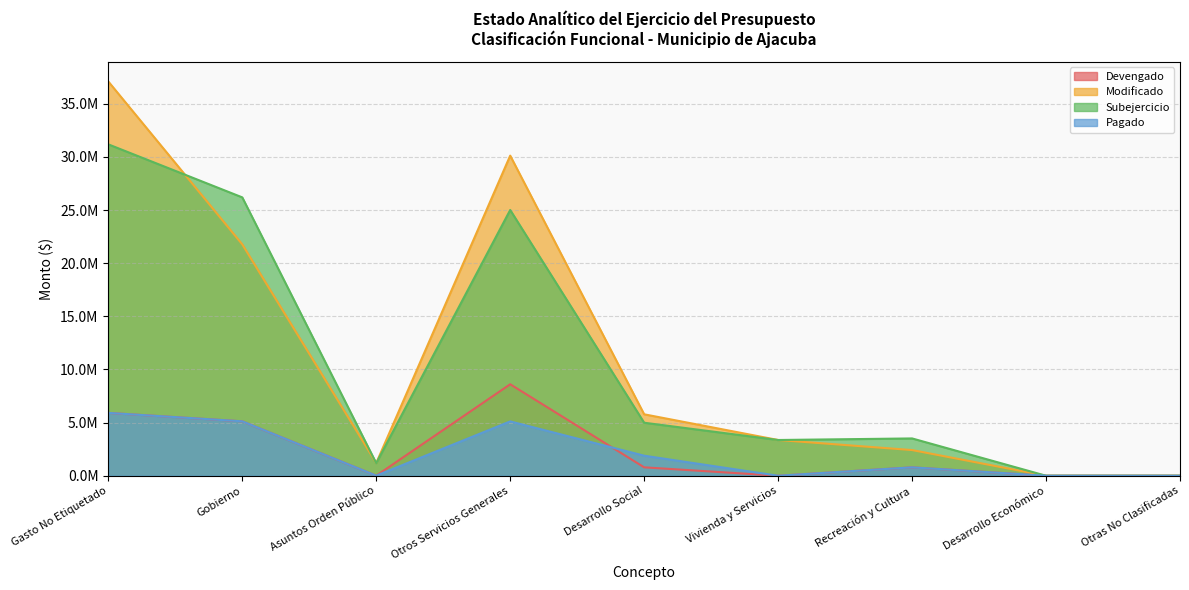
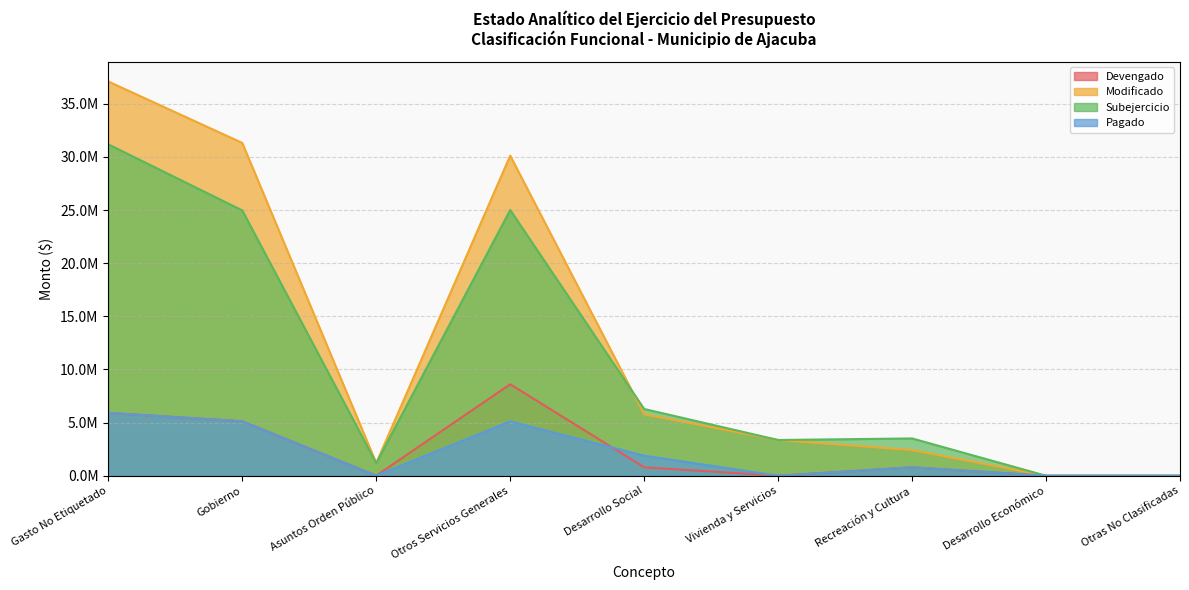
Modificado, Gobierno: 21800000 -> 31300000
Subejercicio, Gobierno: 26200000 -> 25000000
Subejercicio, Desarrollo Social: 5000000 -> 6300000
